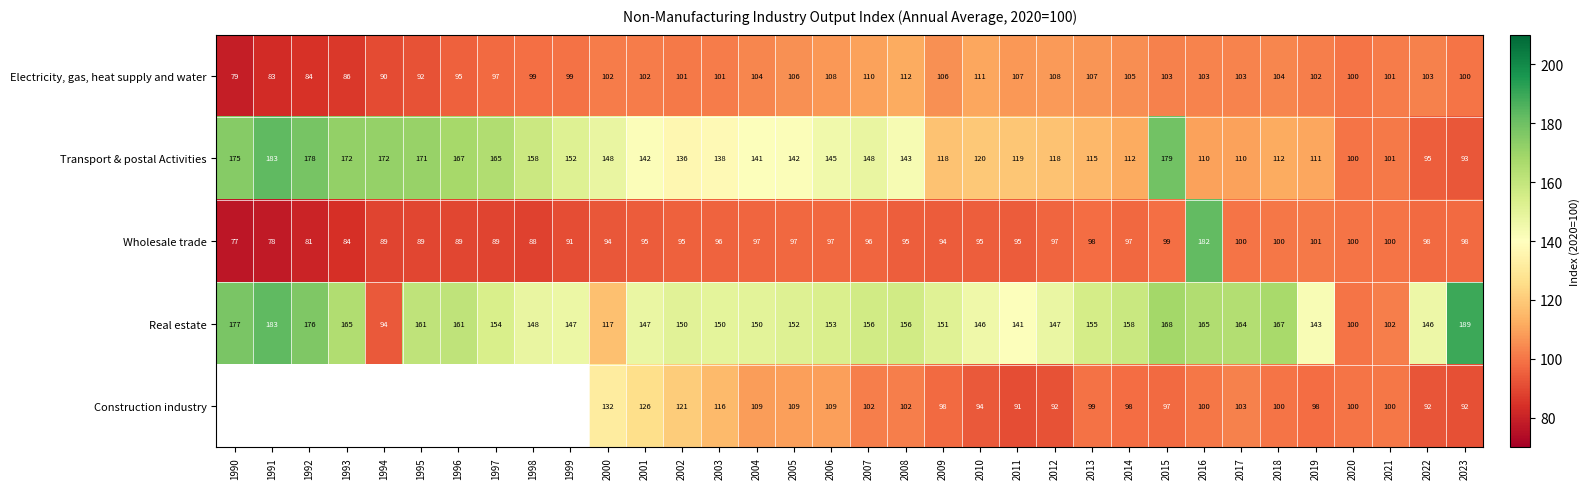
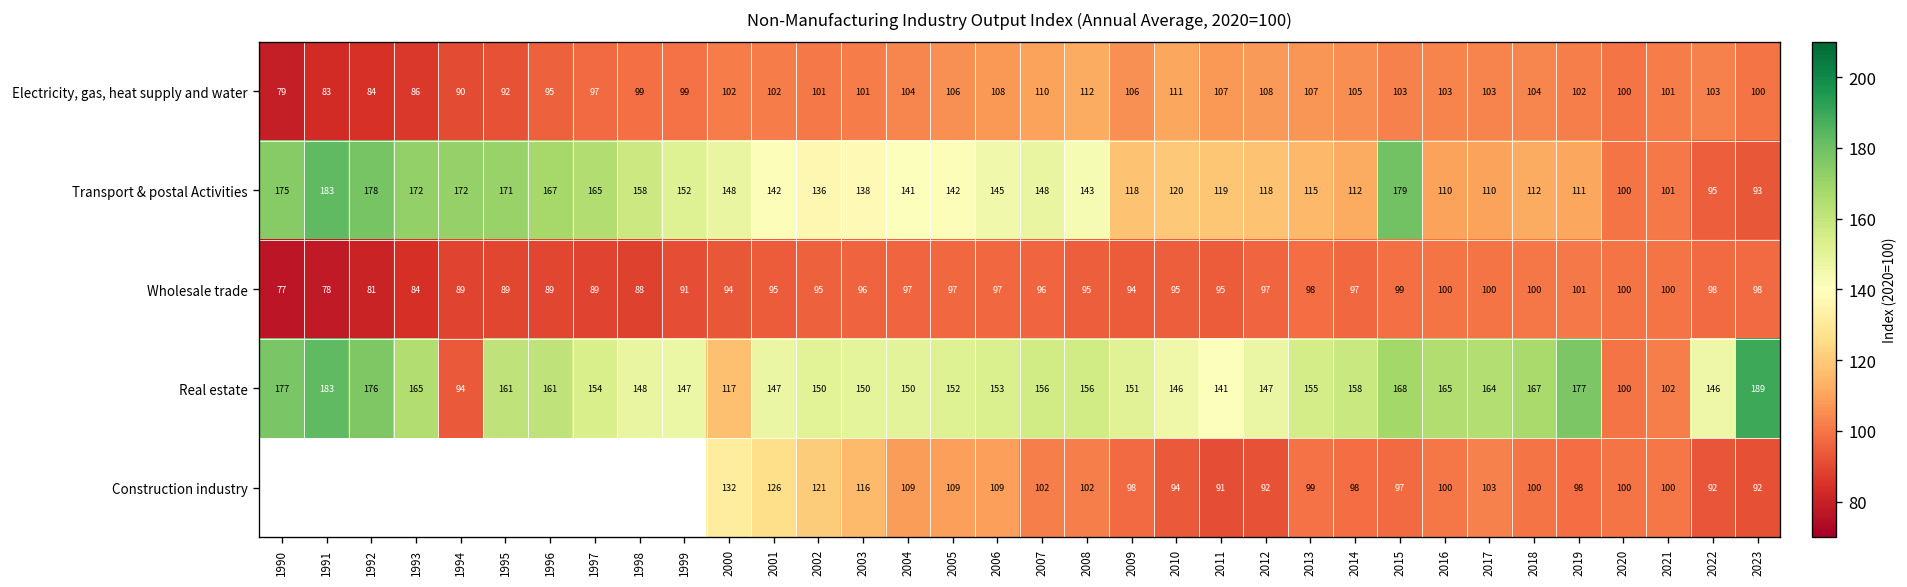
Wholesale trade, 2016: 182 -> 100
Real estate, 2019: 143 -> 177
